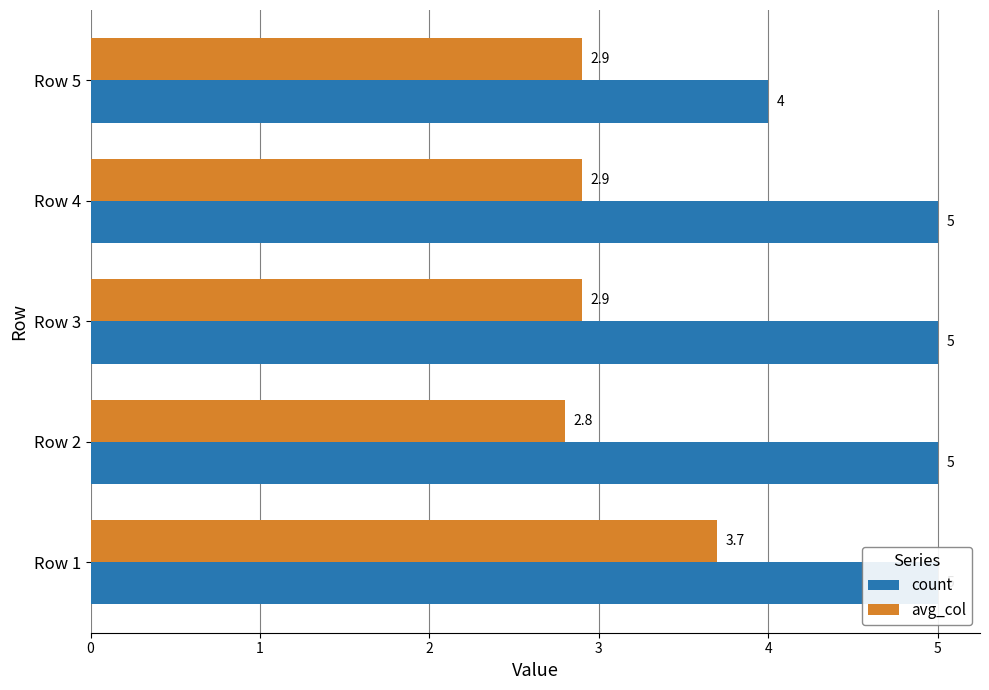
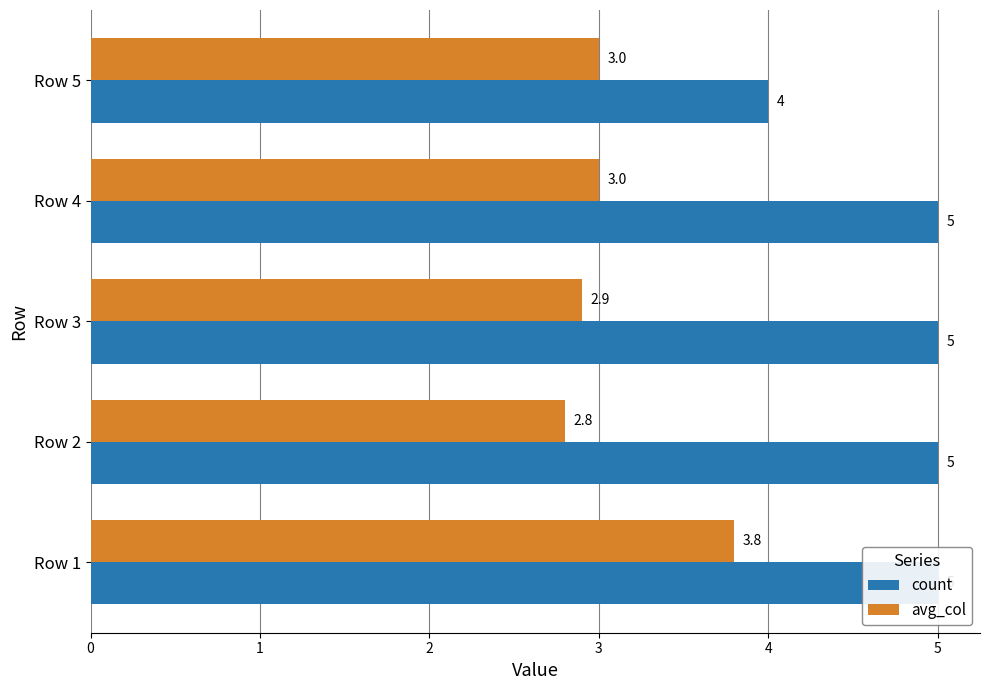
avg_col, Row 5: 2.9 -> 3.0
avg_col, Row 4: 2.9 -> 3.0
avg_col, Row 1: 3.7 -> 3.8
